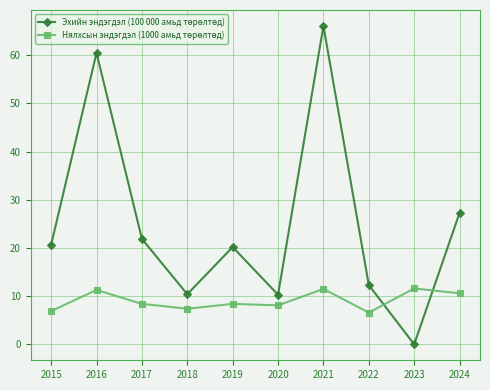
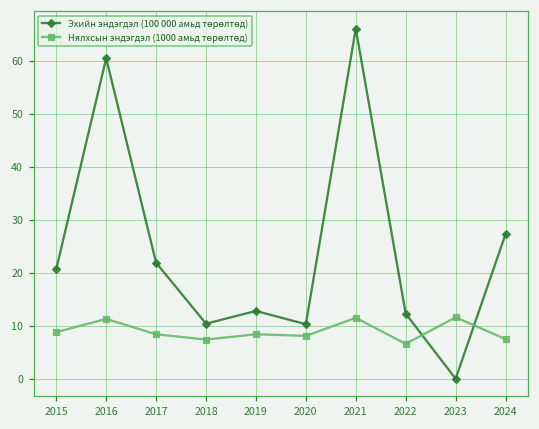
Нялхсын эндэгдэл (1000 амьд төрөлтөд), 2015: 7 -> 9
Эхийн эндэгдэл (100 000 амьд төрөлтөд), 2019: 20 -> 13
Нялхсын эндэгдэл (1000 амьд төрөлтөд), 2024: 11 -> 8
